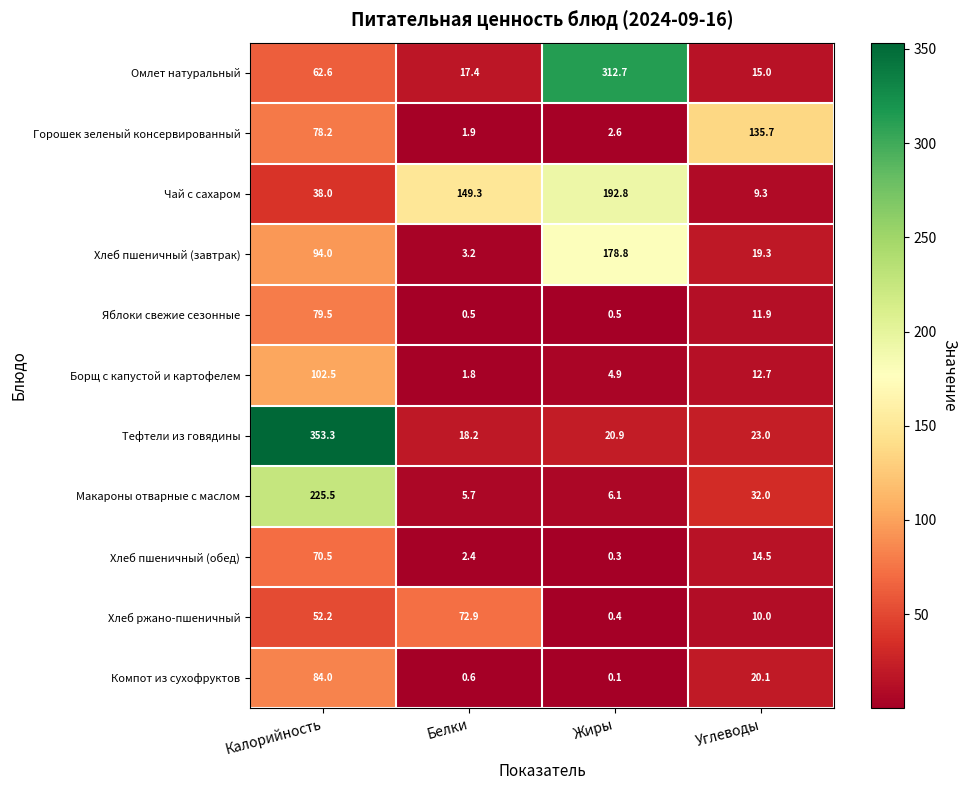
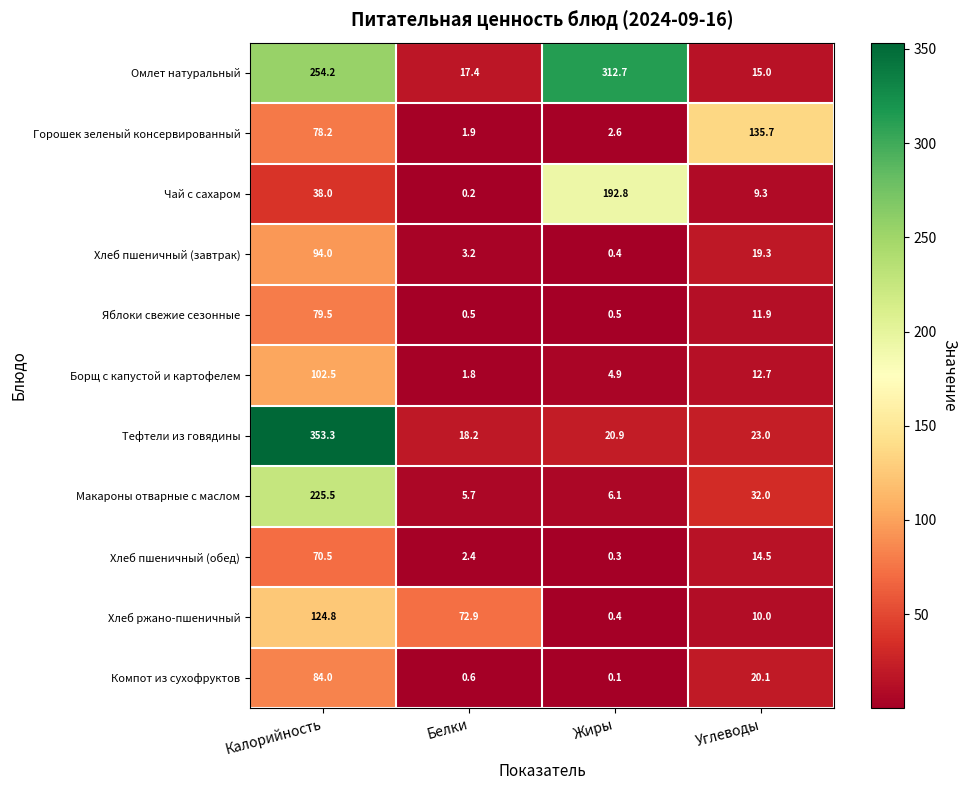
Омлет натуральный, Калорийность: 62.6 -> 254.2
Чай с сахаром, Белки: 149.3 -> 0.2
Хлеб пшеничный (завтрак), Жиры: 178.8 -> 0.4
Хлеб ржано-пшеничный, Калорийность: 52.2 -> 124.8
